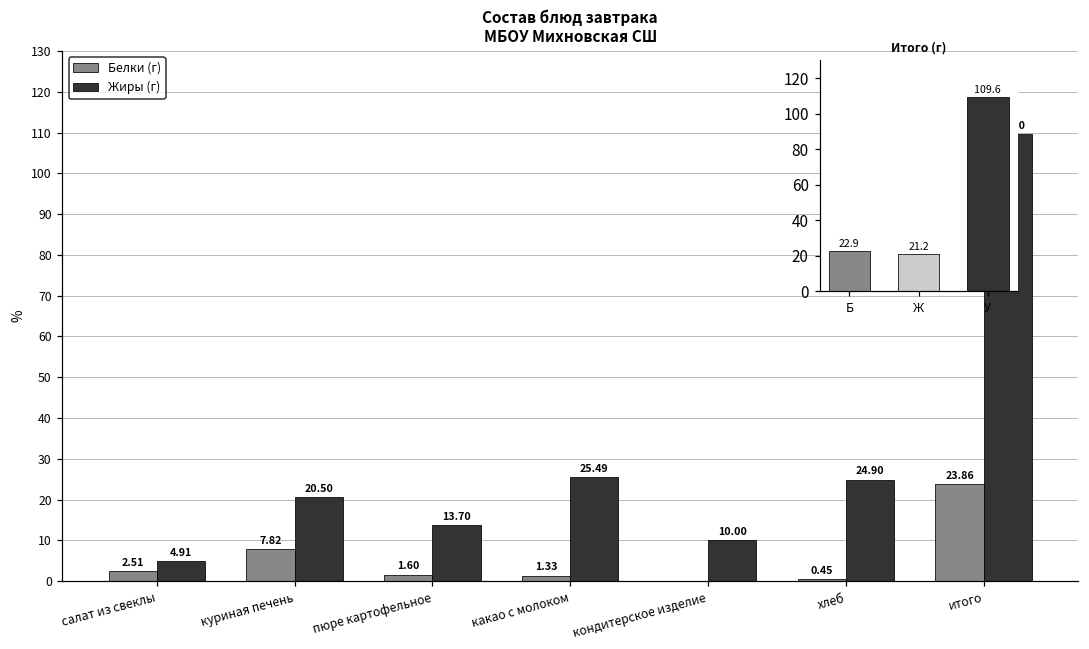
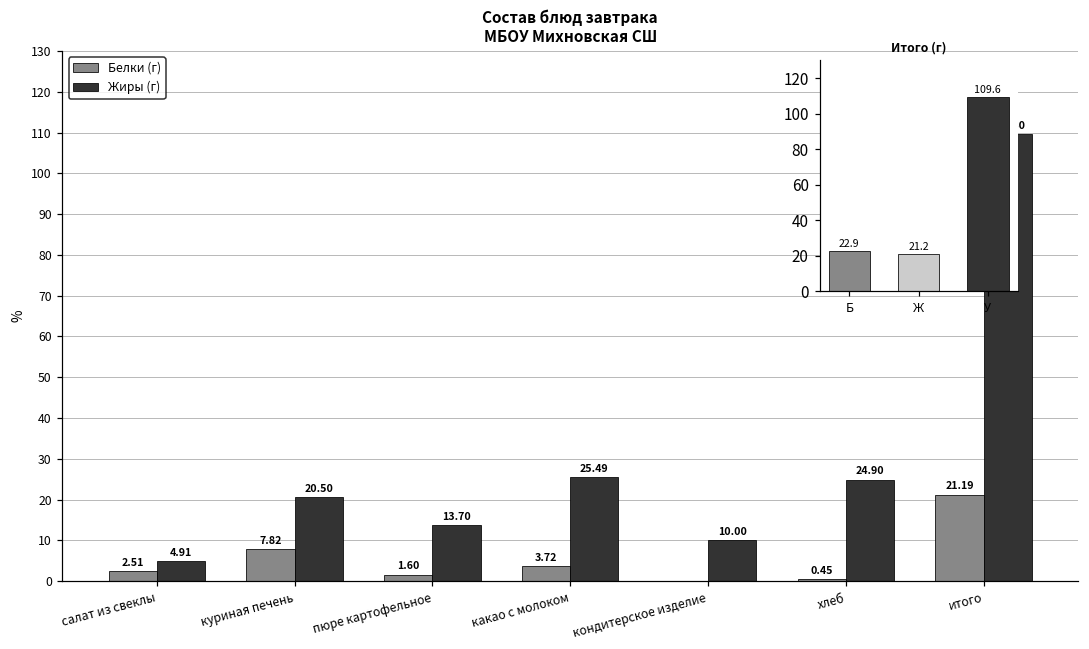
Состав блюд завтрака МБОУ Михновская СШ, Белки (г), какао с молоком: 1.33 -> 3.72
Состав блюд завтрака МБОУ Михновская СШ, Белки (г), итого: 23.86 -> 21.19
